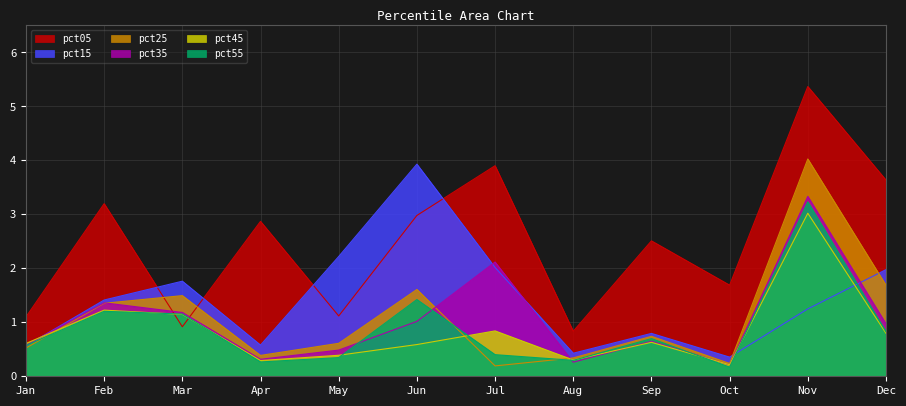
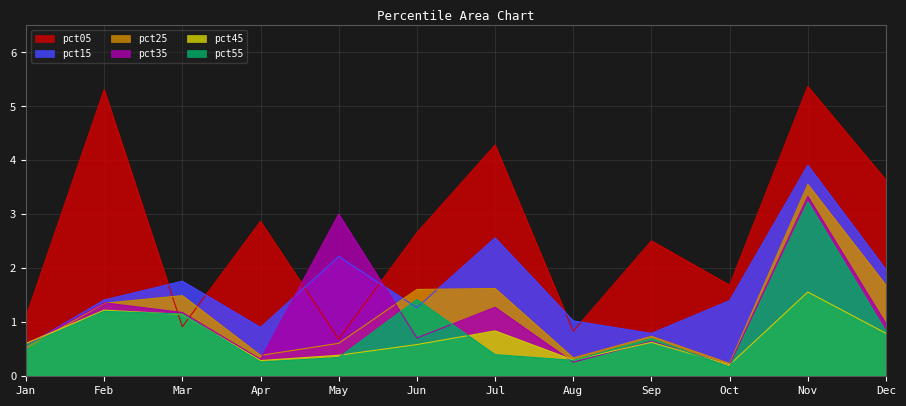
pct05, Feb: 3.2 -> 5.3
pct15, Apr: 0.6 -> 0.9
pct05, May: 1.1 -> 0.7
pct35, May: 0.5 -> 3.0
pct05, Jun: 3.0 -> 2.7
pct15, Jun: 3.9 -> 1.3
pct35, Jun: 1.0 -> 0.7
pct05, Jul: 3.9 -> 4.3
pct15, Jul: 2.0 -> 2.6
pct25, Jul: 0.2 -> 1.6
pct35, Jul: 2.1 -> 1.3
pct15, Aug: 0.4 -> 1.0
pct15, Oct: 0.4 -> 1.4
pct15, Nov: 1.2 -> 3.9
pct25, Nov: 4.0 -> 3.6
pct45, Nov: 3.0 -> 1.6
